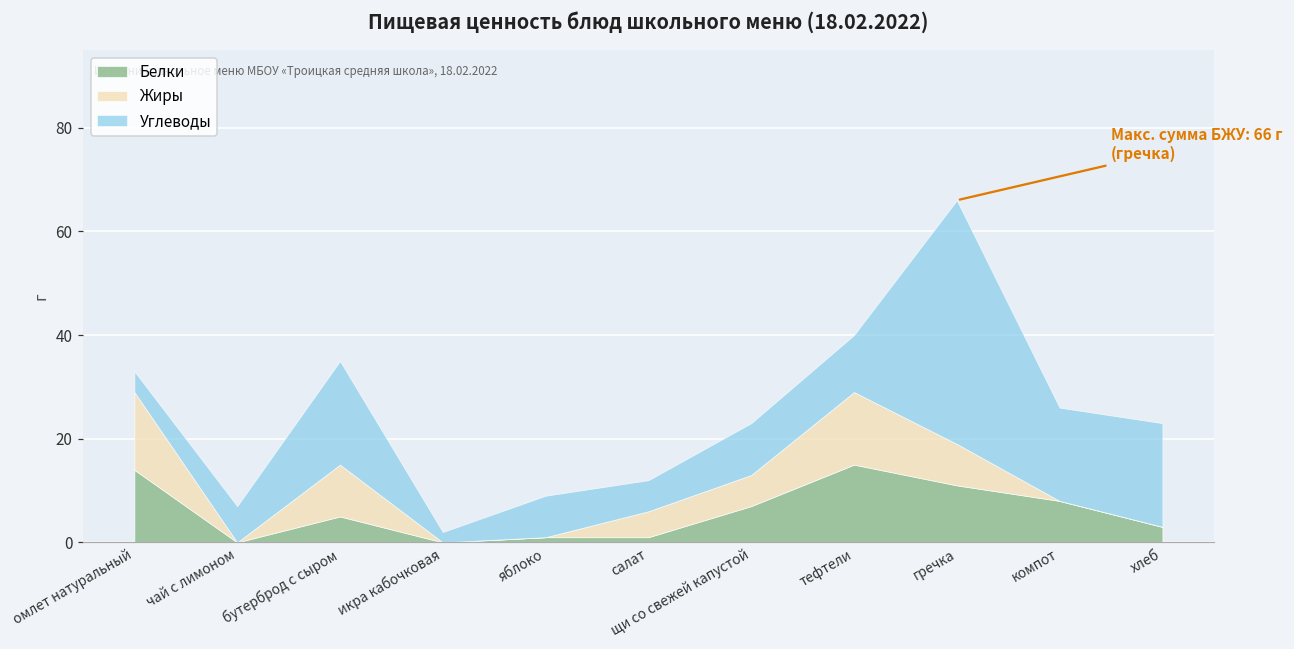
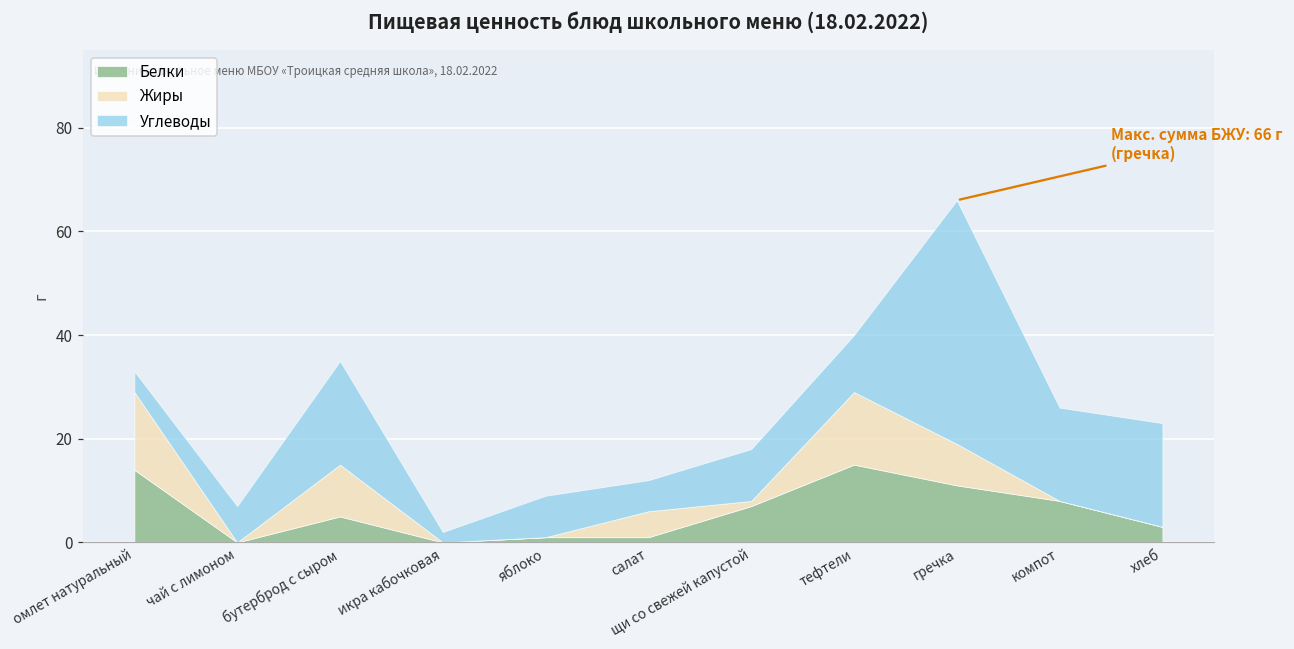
Жиры, щи со свежей капустой: 6 -> 1
